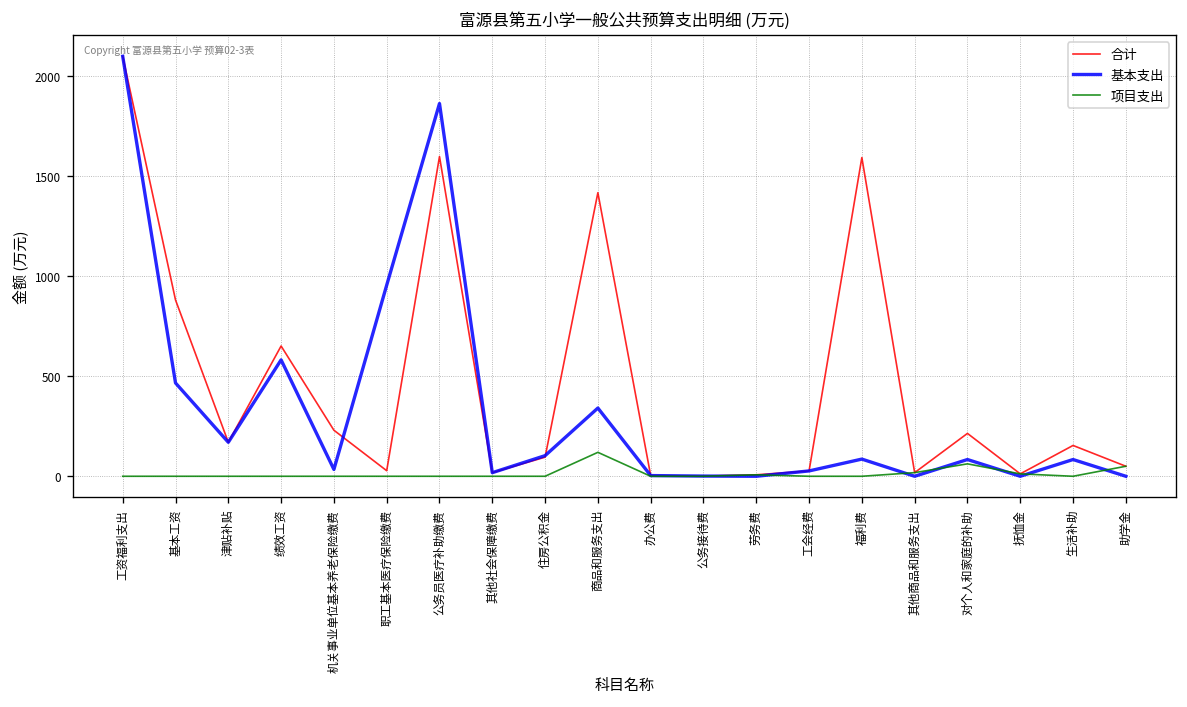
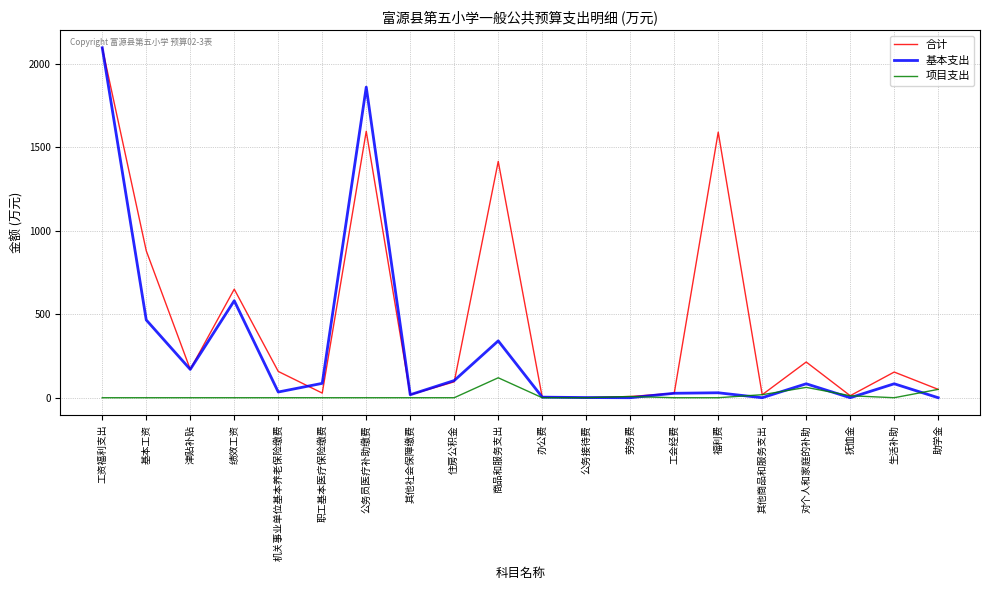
合计, 机关事业单位基本养老保险缴费: 230 -> 160
基本支出, 职工基本医疗保险缴费: 950 -> 90
基本支出, 福利费: 90 -> 30
